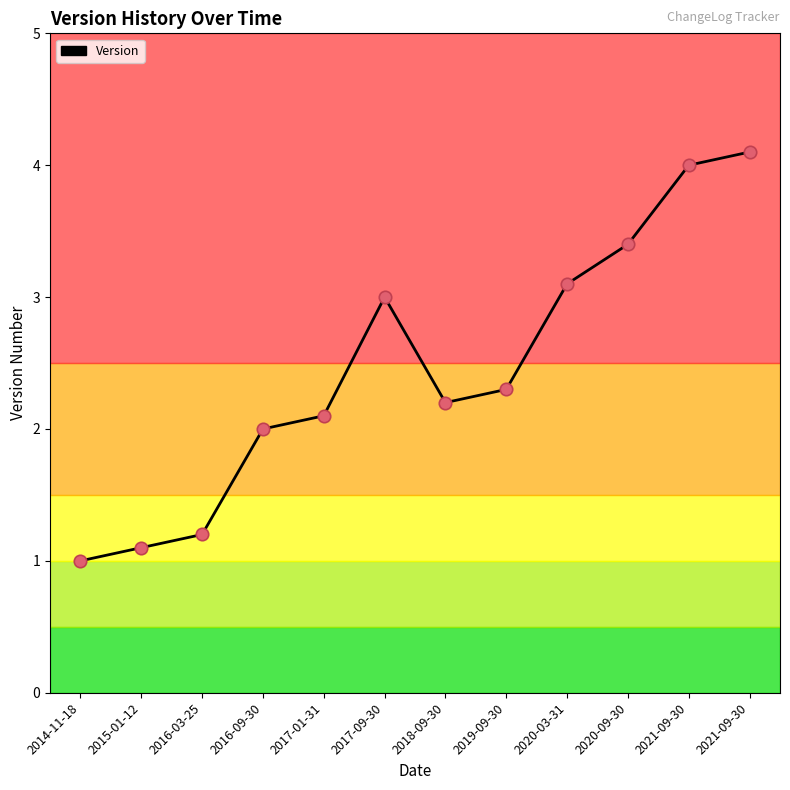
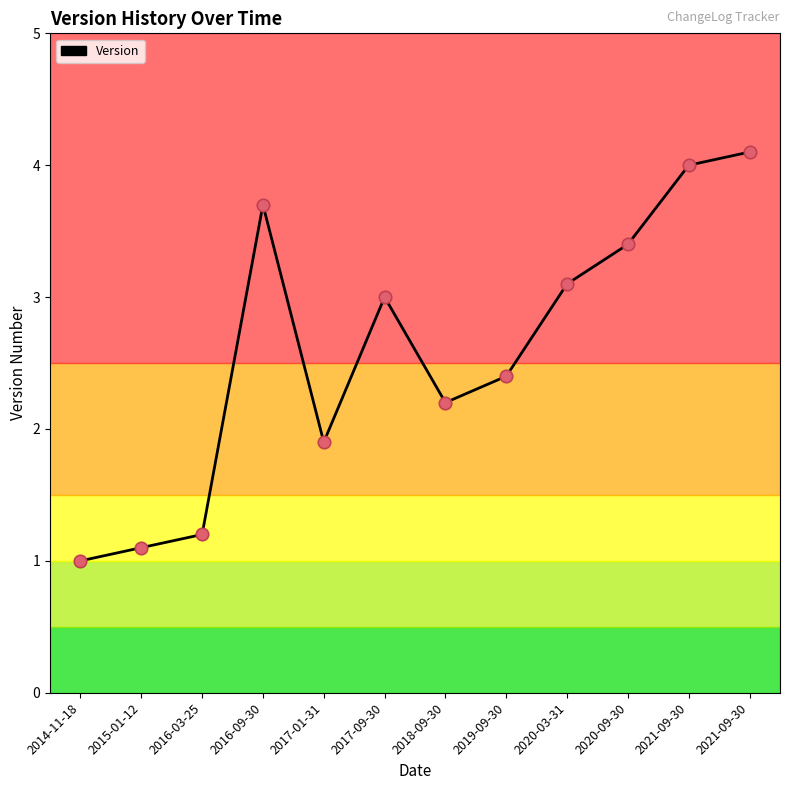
2016-09-30: 2.0 -> 3.7
2017-01-31: 2.1 -> 1.9
2019-09-30: 2.3 -> 2.4
